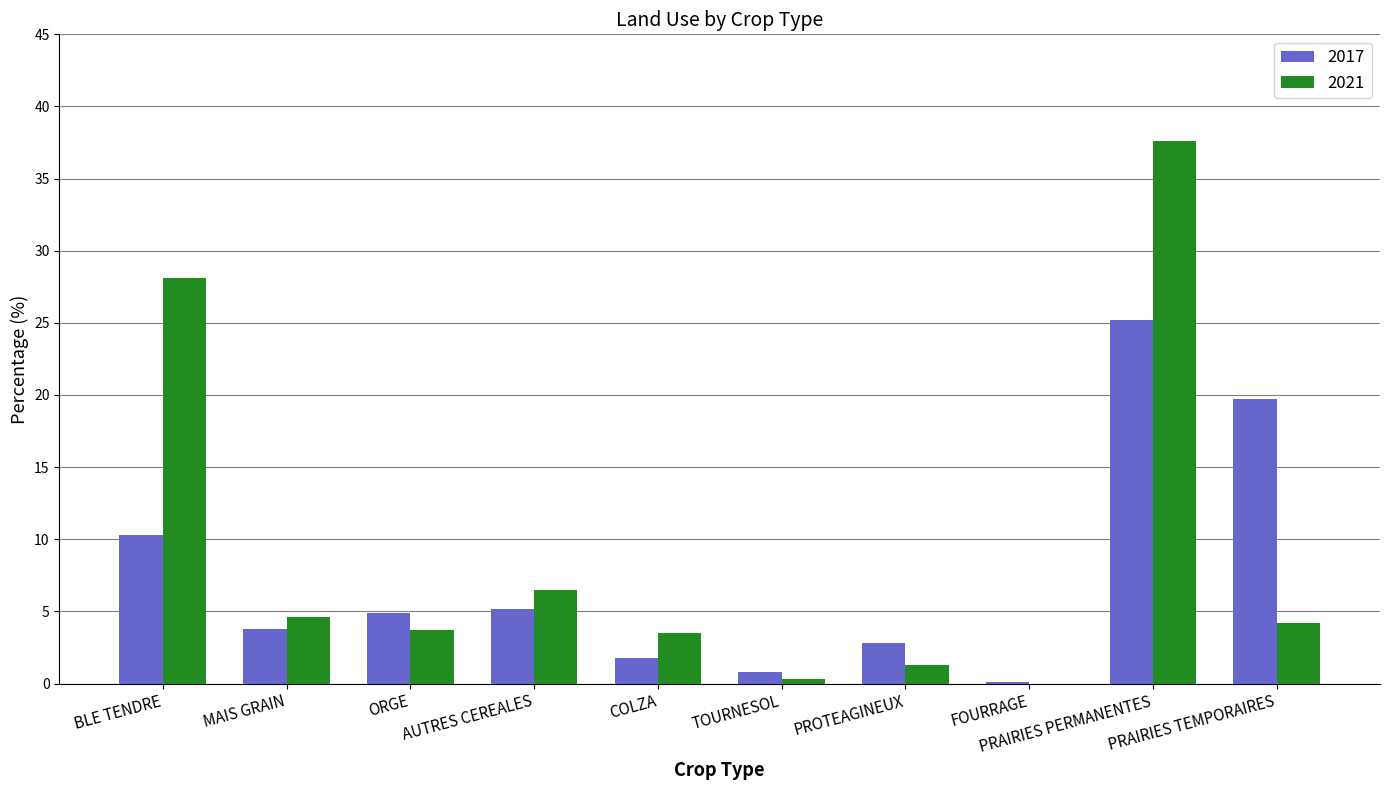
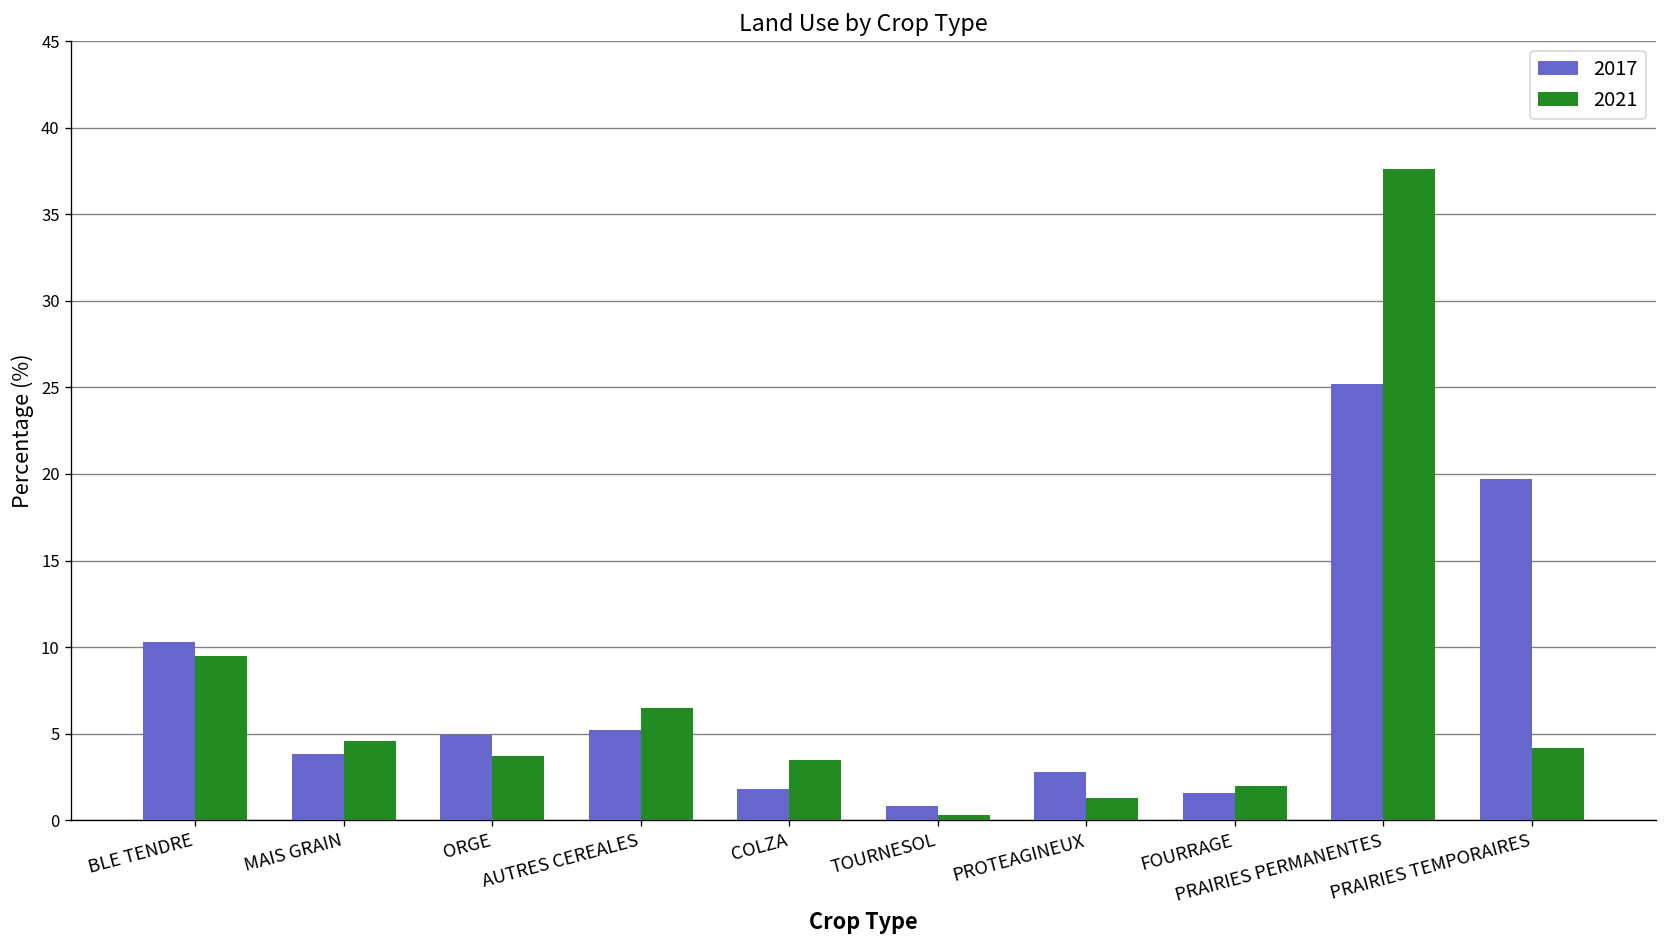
2021, BLE TENDRE: 28.1 -> 9.5
2017, FOURRAGE: 0.1 -> 1.6
2021, FOURRAGE: 0 -> 2
